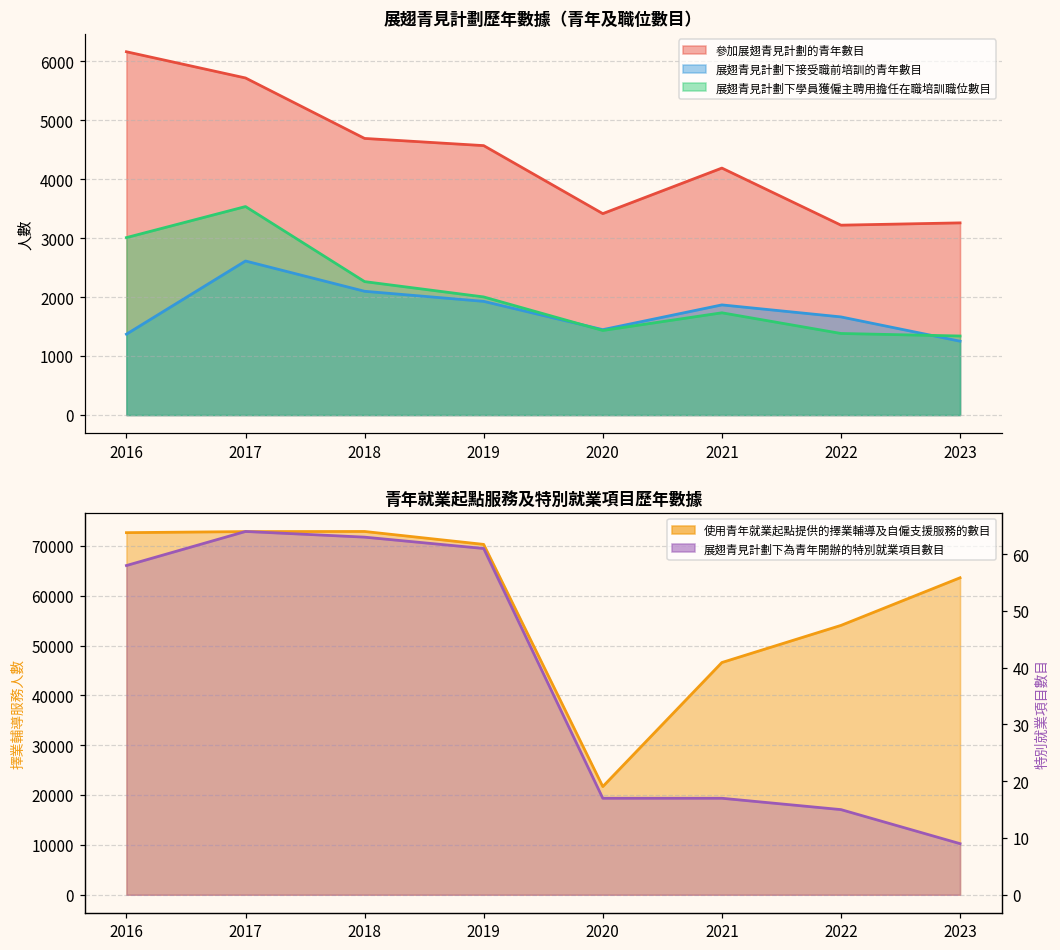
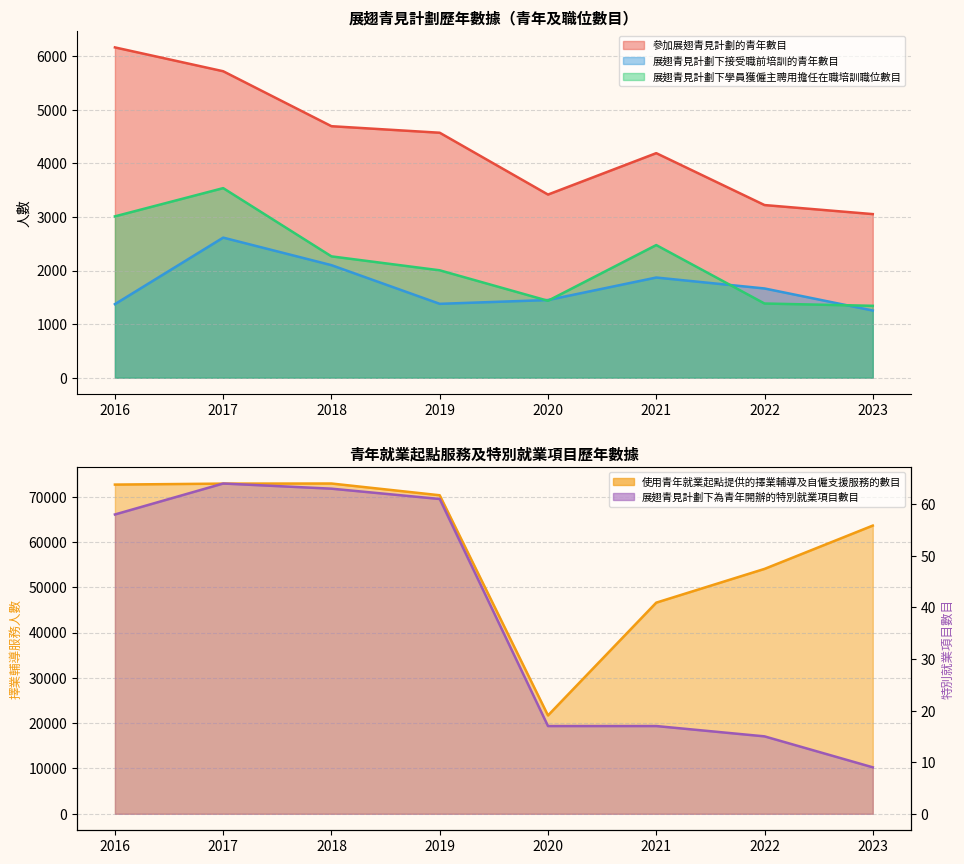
展翅青見計劃歷年數據（青年及職位數目）, 展翅青見計劃下接受職前培訓的青年數目, 2019: 1900 -> 1400
展翅青見計劃歷年數據（青年及職位數目）, 展翅青見計劃下學員獲僱主聘用擔任在職培訓職位數目, 2021: 1700 -> 2500
展翅青見計劃歷年數據（青年及職位數目）, 參加展翅青見計劃的青年數目, 2023: 3300 -> 3100
